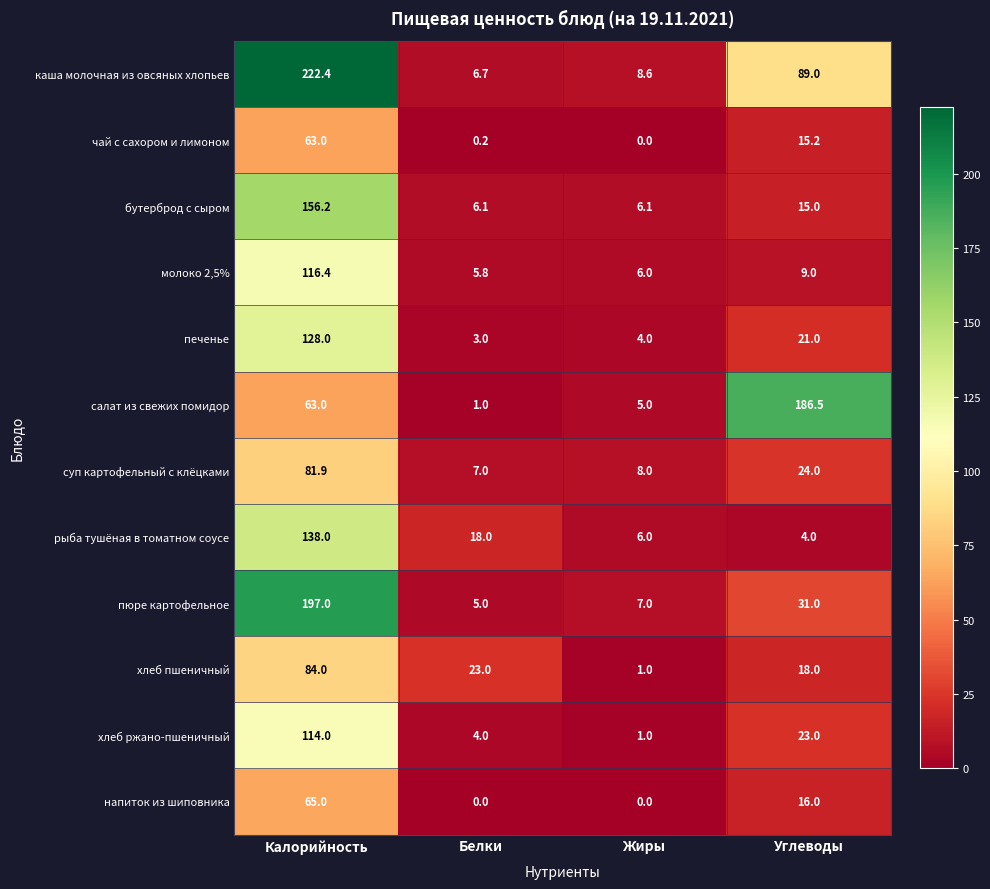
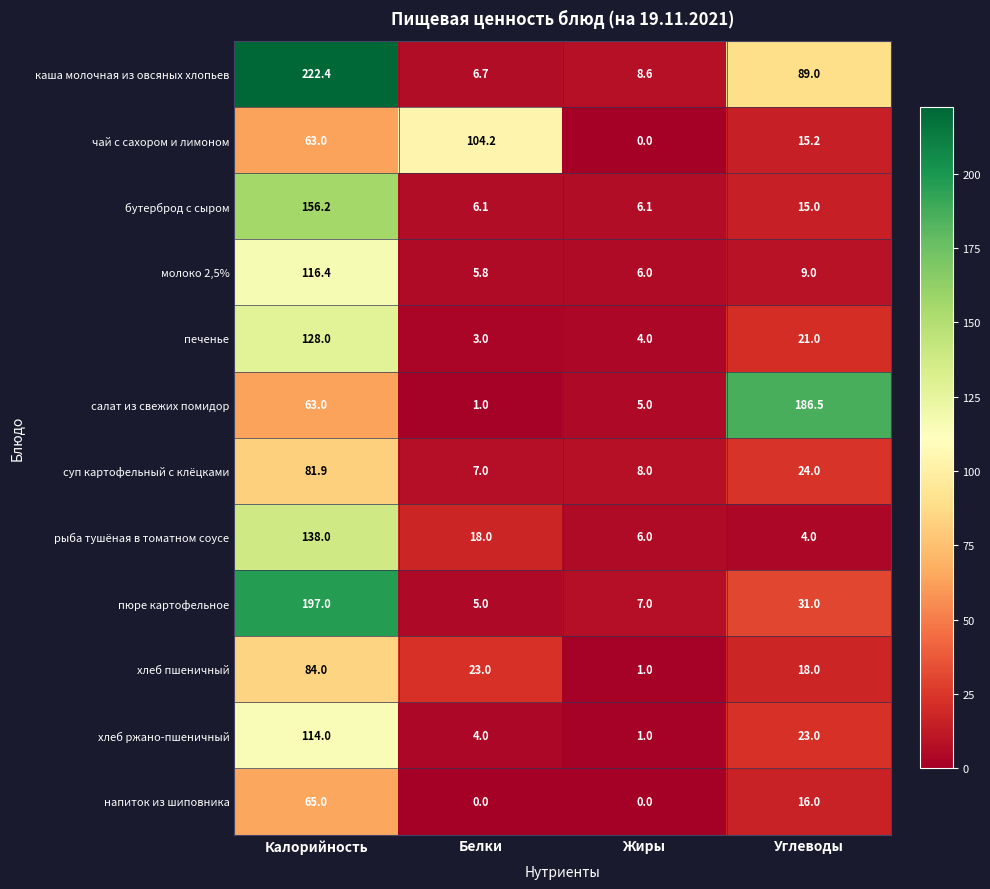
чай с сахором и лимоном, Белки: 0.2 -> 104.2
